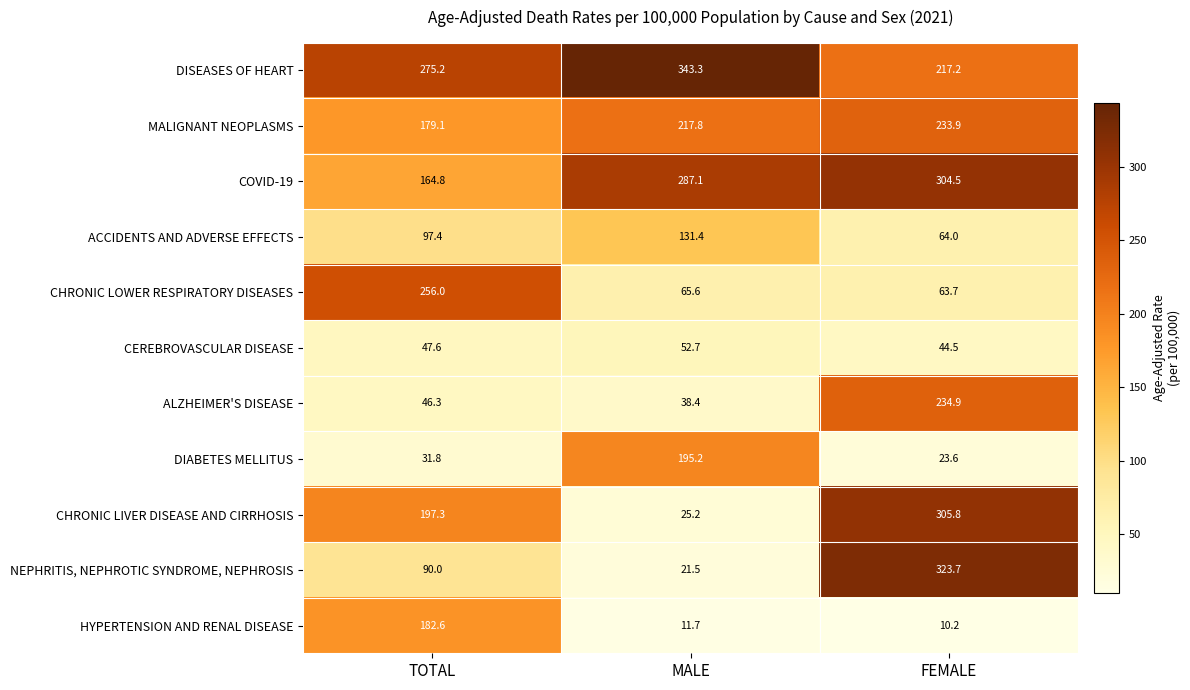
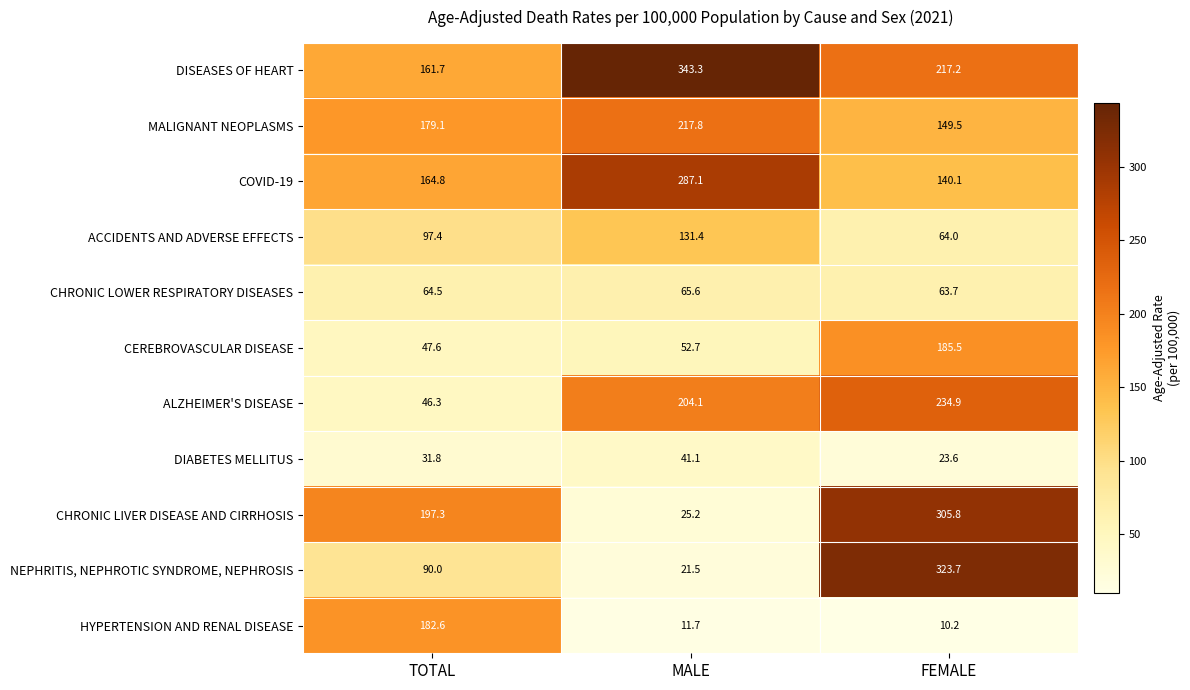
DISEASES OF HEART, TOTAL: 275.2 -> 161.7
MALIGNANT NEOPLASMS, FEMALE: 233.9 -> 149.5
COVID-19, FEMALE: 304.5 -> 140.1
CHRONIC LOWER RESPIRATORY DISEASES, TOTAL: 256.0 -> 64.5
CEREBROVASCULAR DISEASE, FEMALE: 44.5 -> 185.5
ALZHEIMER'S DISEASE, MALE: 38.4 -> 204.1
DIABETES MELLITUS, MALE: 195.2 -> 41.1
